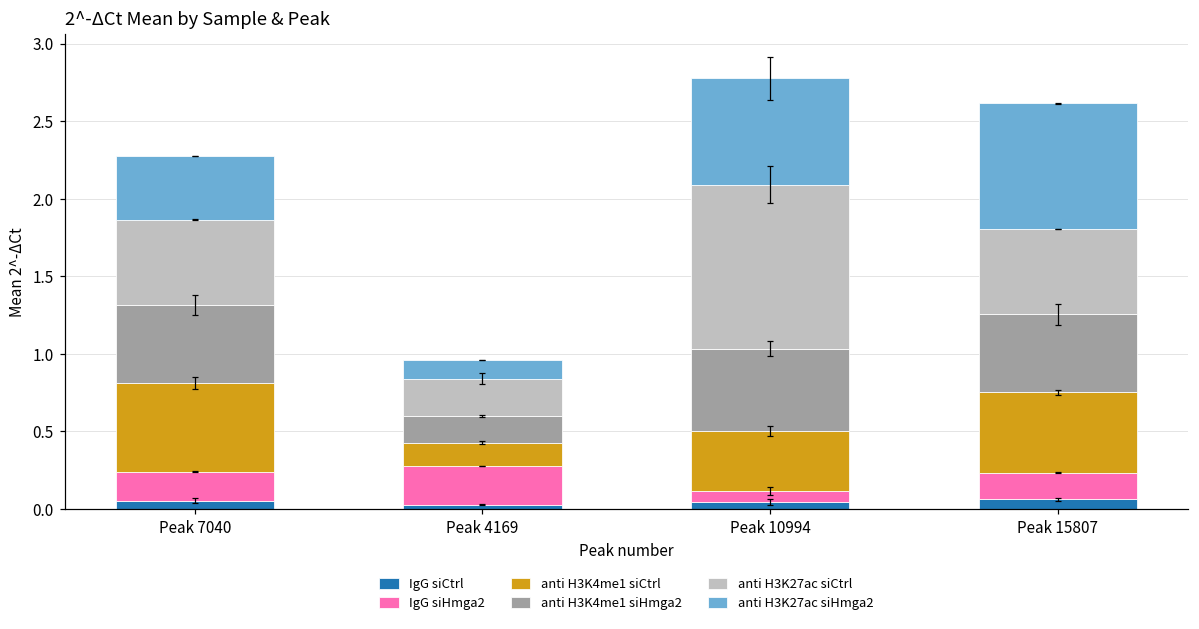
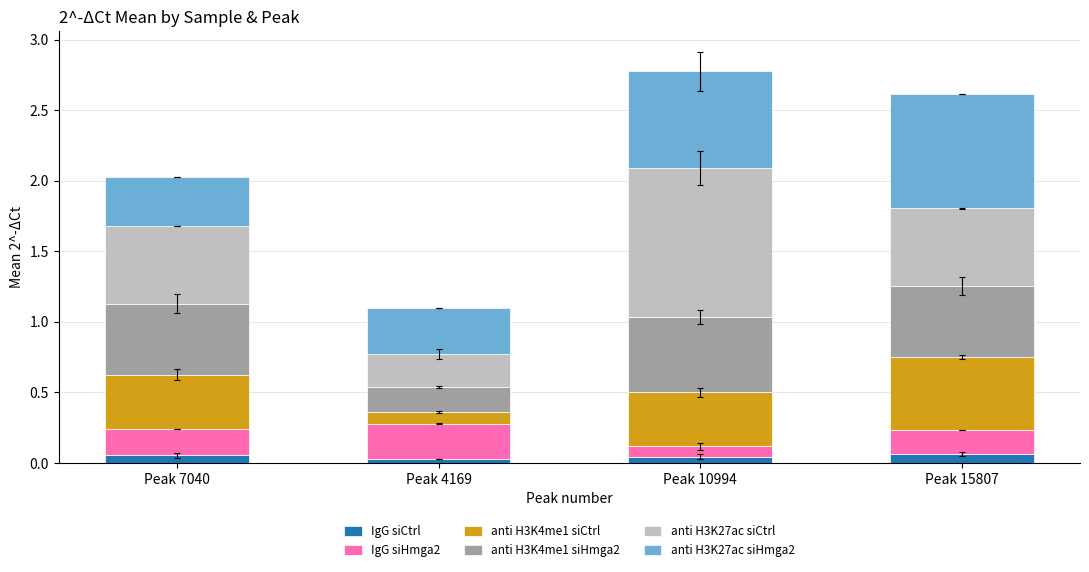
anti H3K4me1 siCtrl, Peak 7040: 0.57 -> 0.39
anti H3K27ac siHmga2, Peak 7040: 0.41 -> 0.35
anti H3K4me1 siCtrl, Peak 4169: 0.15 -> 0.09
anti H3K27ac siHmga2, Peak 4169: 0.12 -> 0.32
